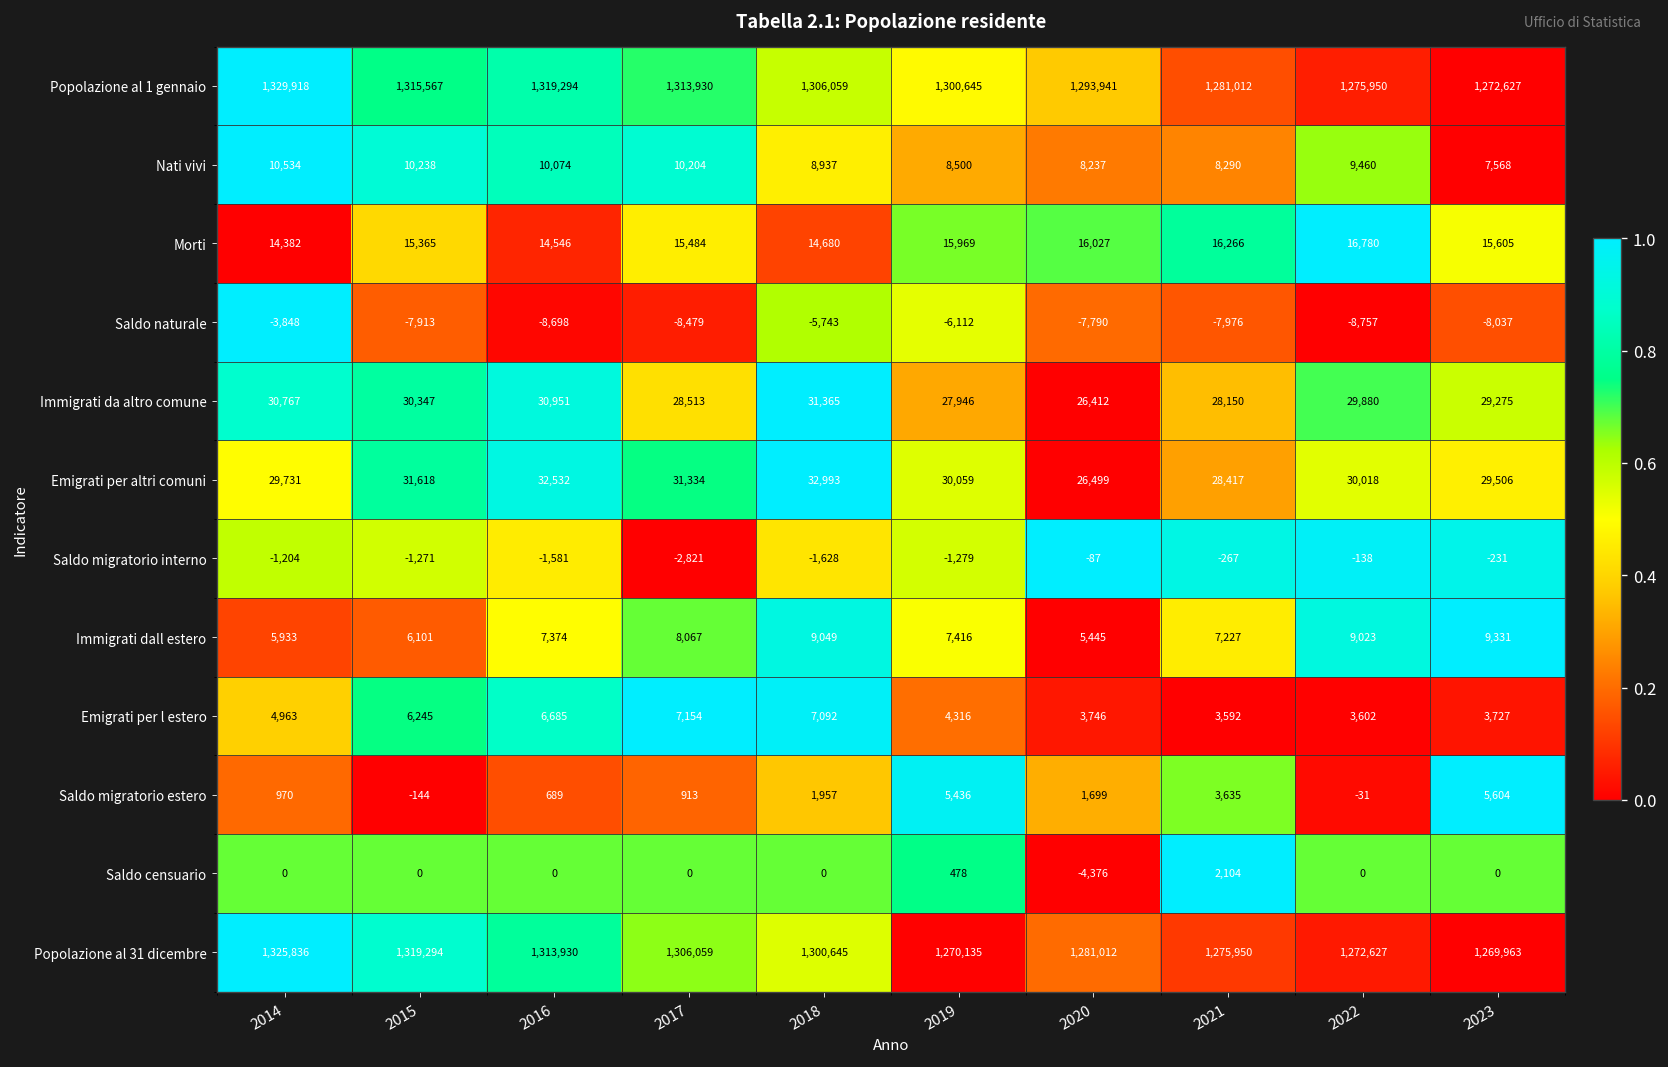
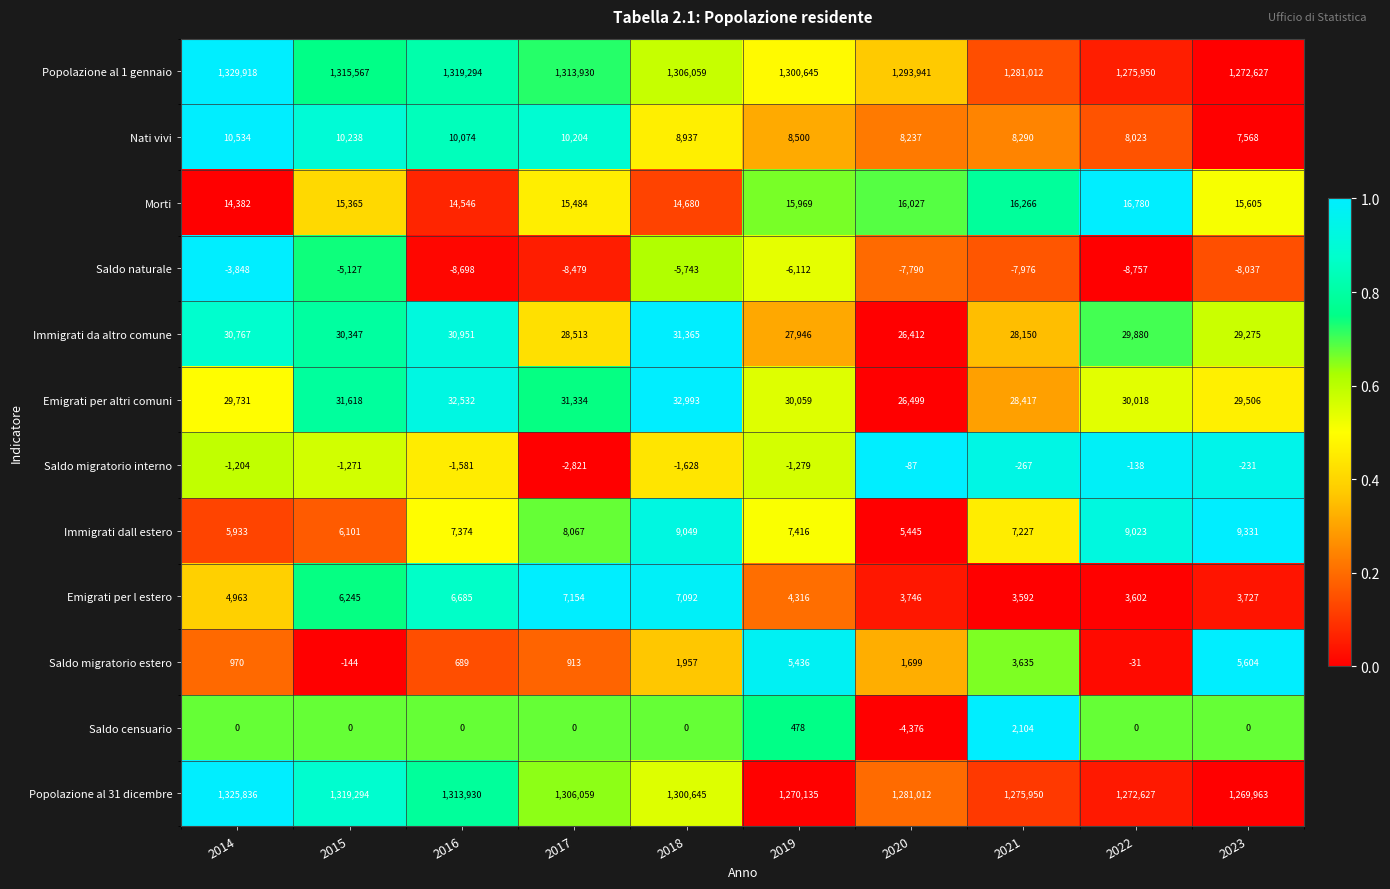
Nati vivi, 2022: 9,460 -> 8,023
Saldo naturale, 2015: -7,913 -> -5,127
